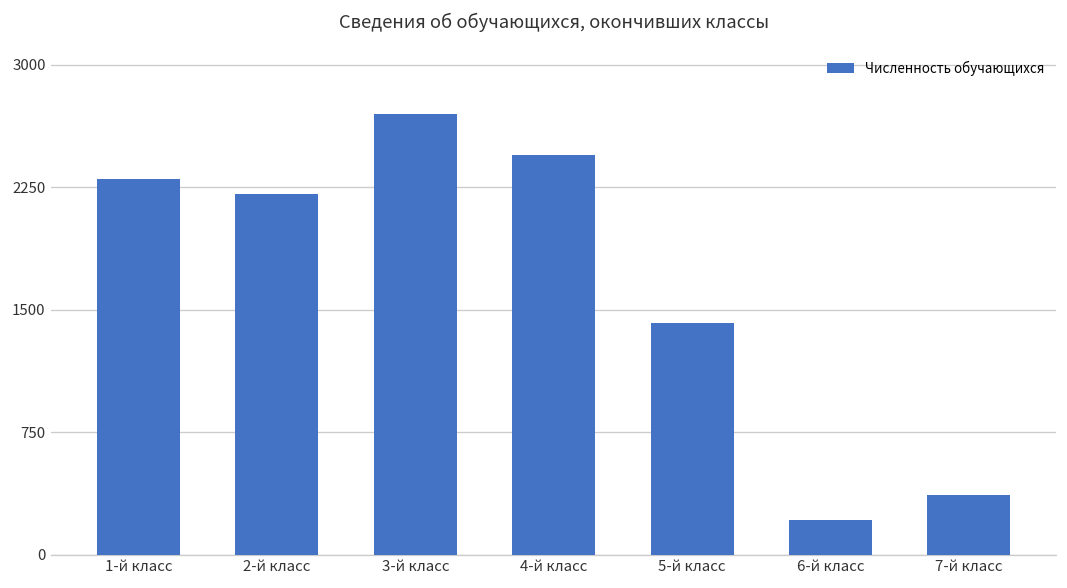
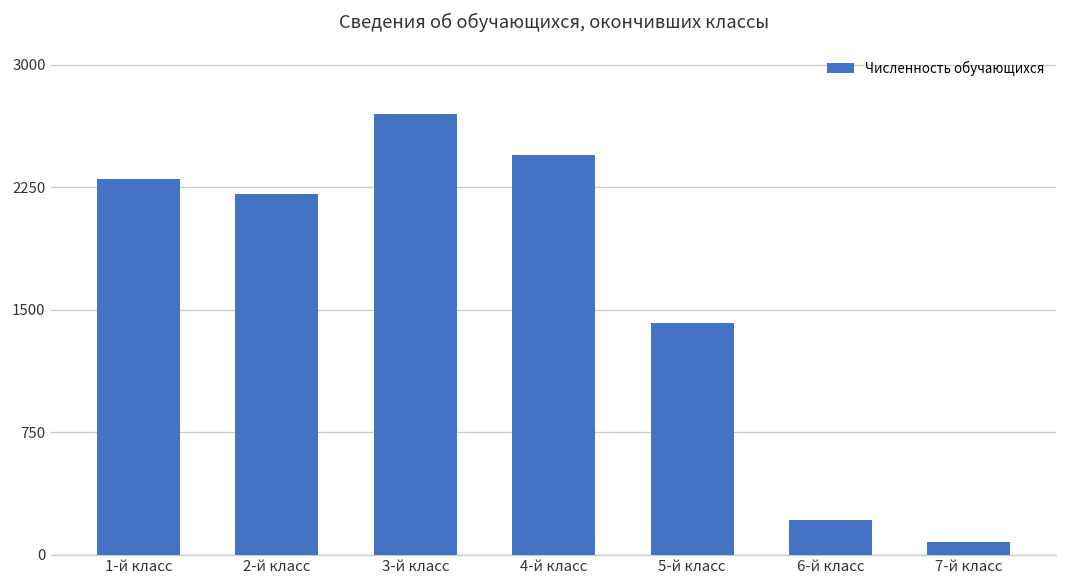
7-й класс: 360 -> 80
